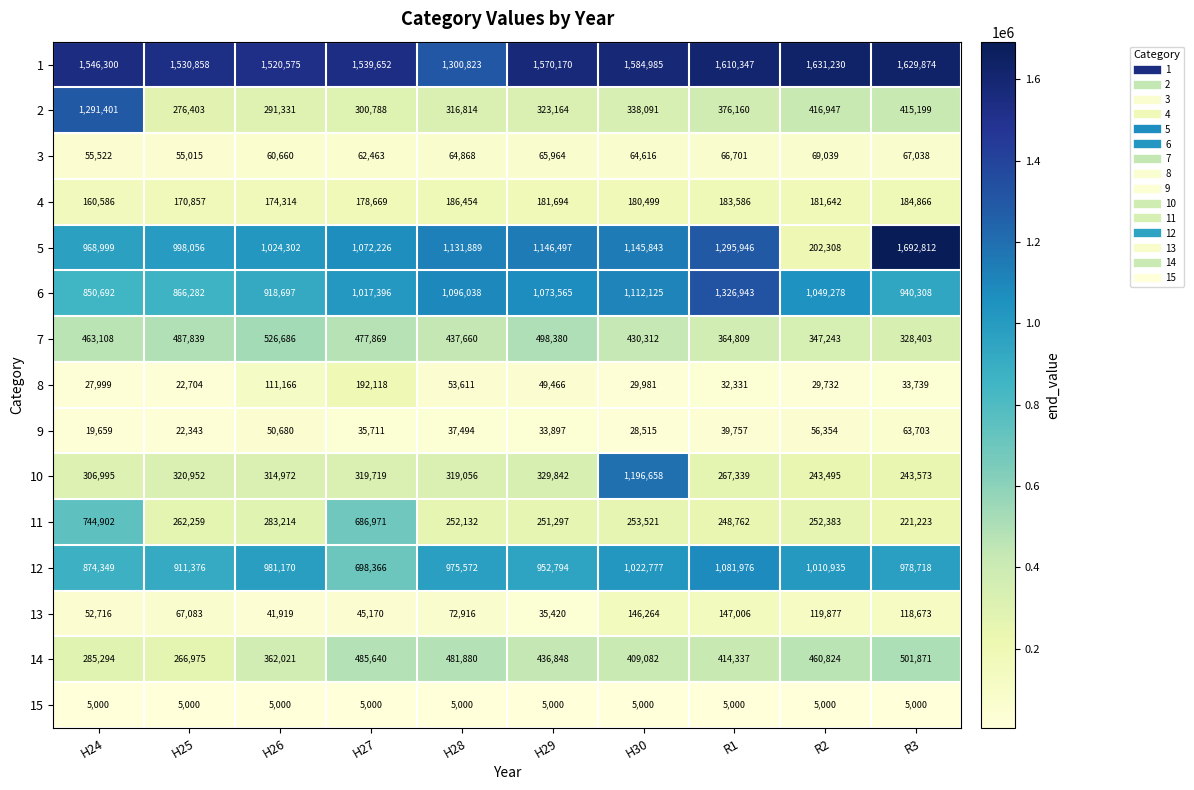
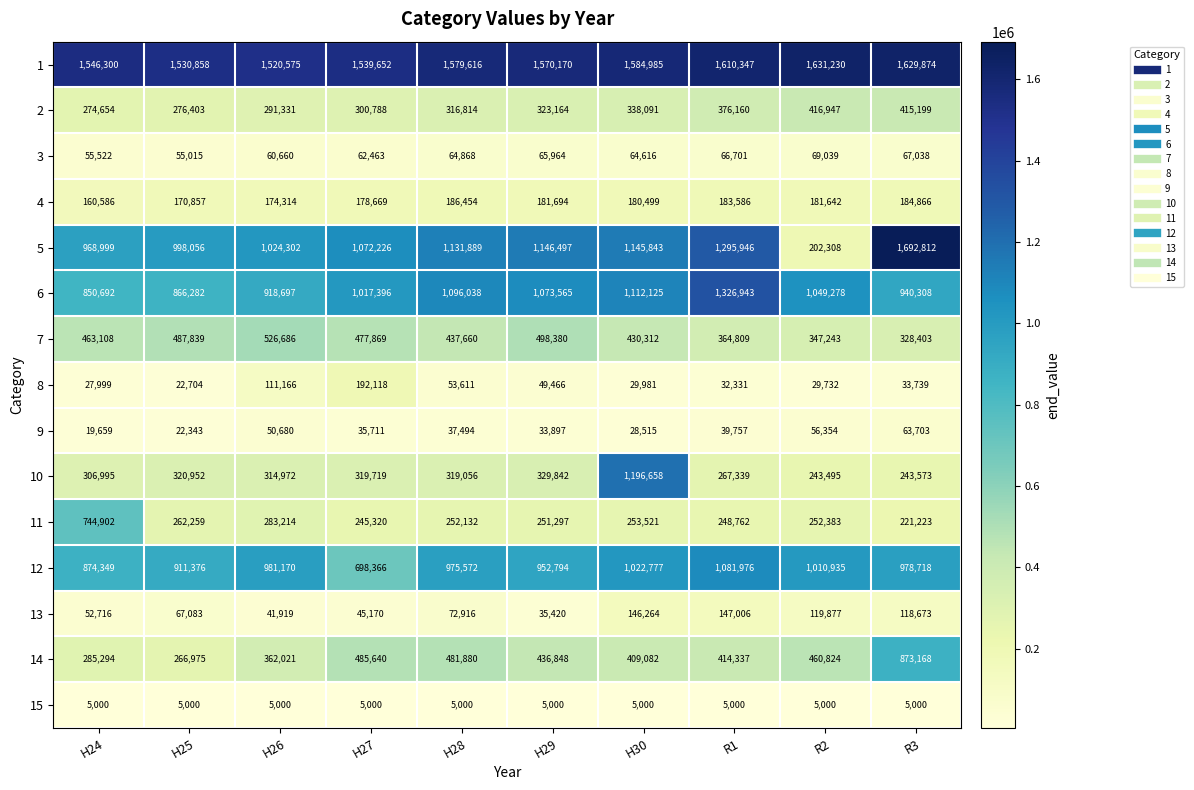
1, H28: 1,300,823 -> 1,579,616
2, H24: 1,291,401 -> 274,654
11, H27: 686,971 -> 245,320
14, R3: 501,871 -> 873,168
